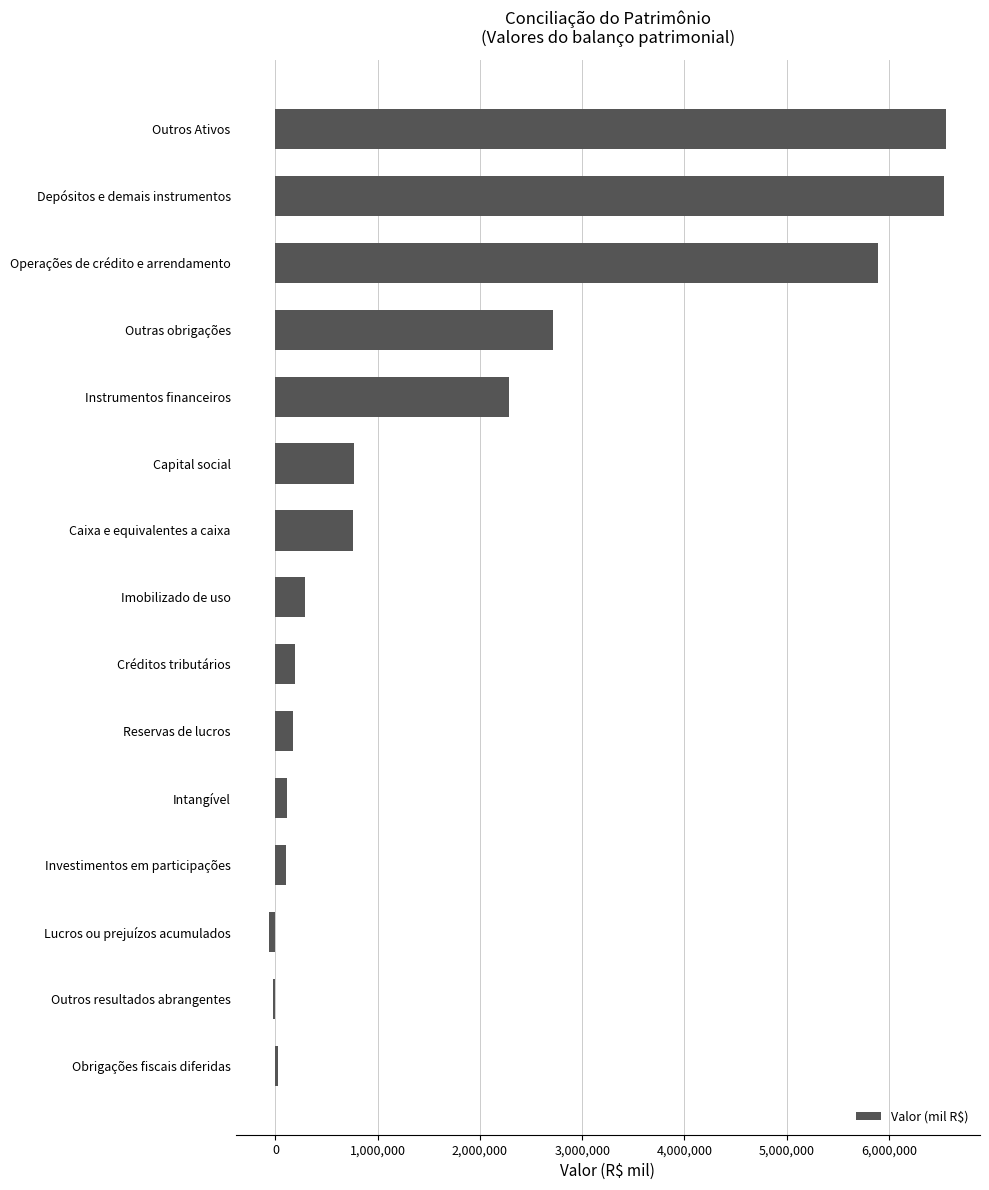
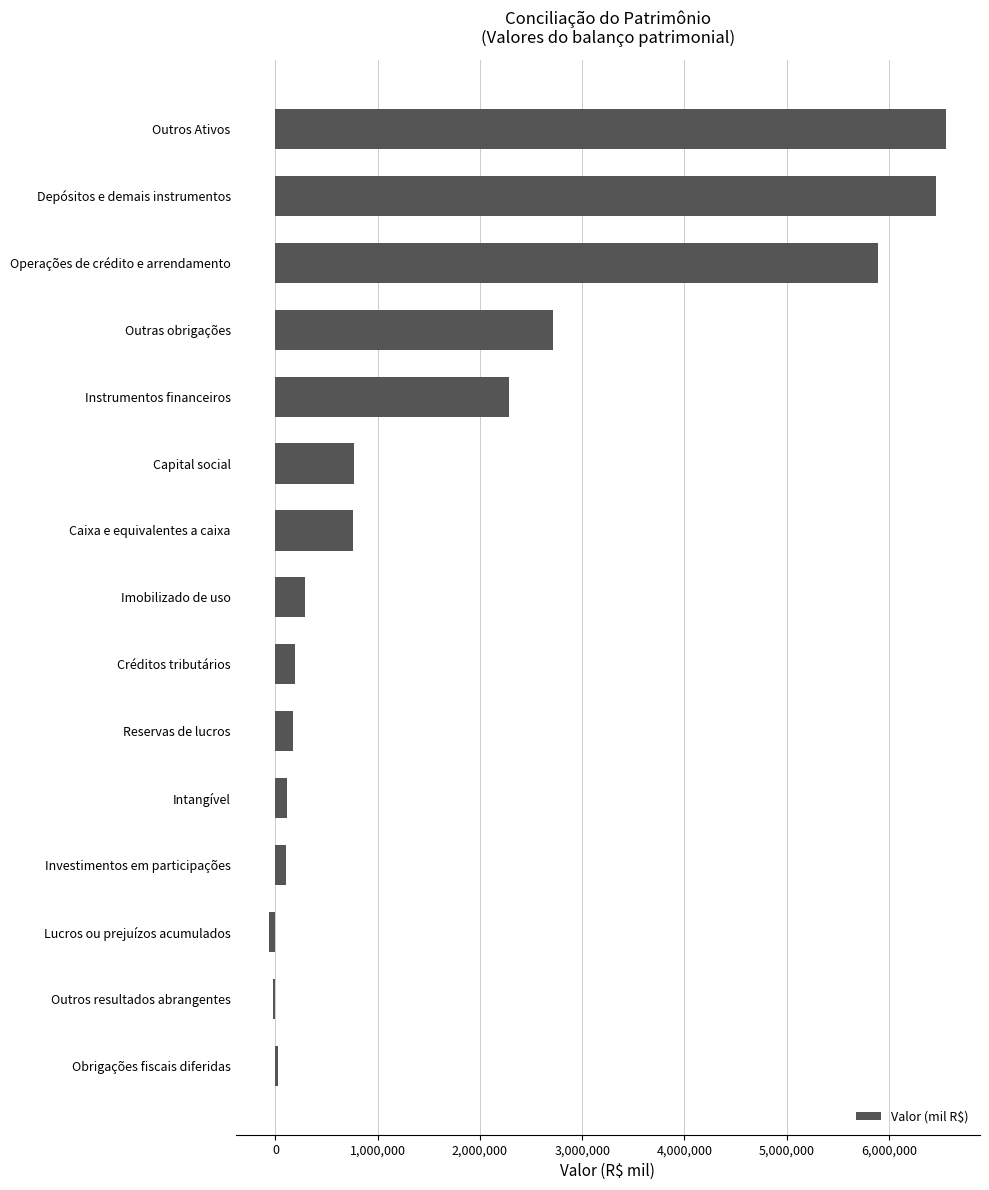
Depósitos e demais instrumentos: 6,540,000 -> 6,460,000
